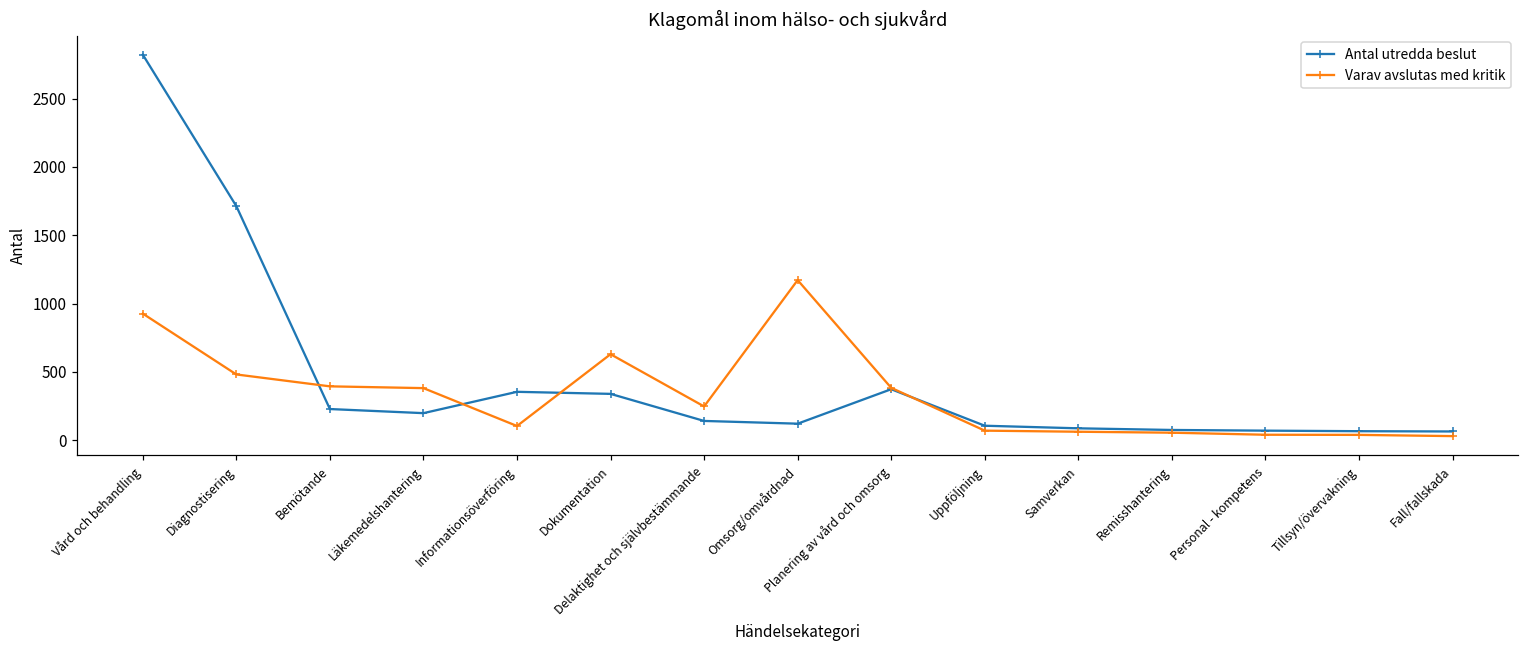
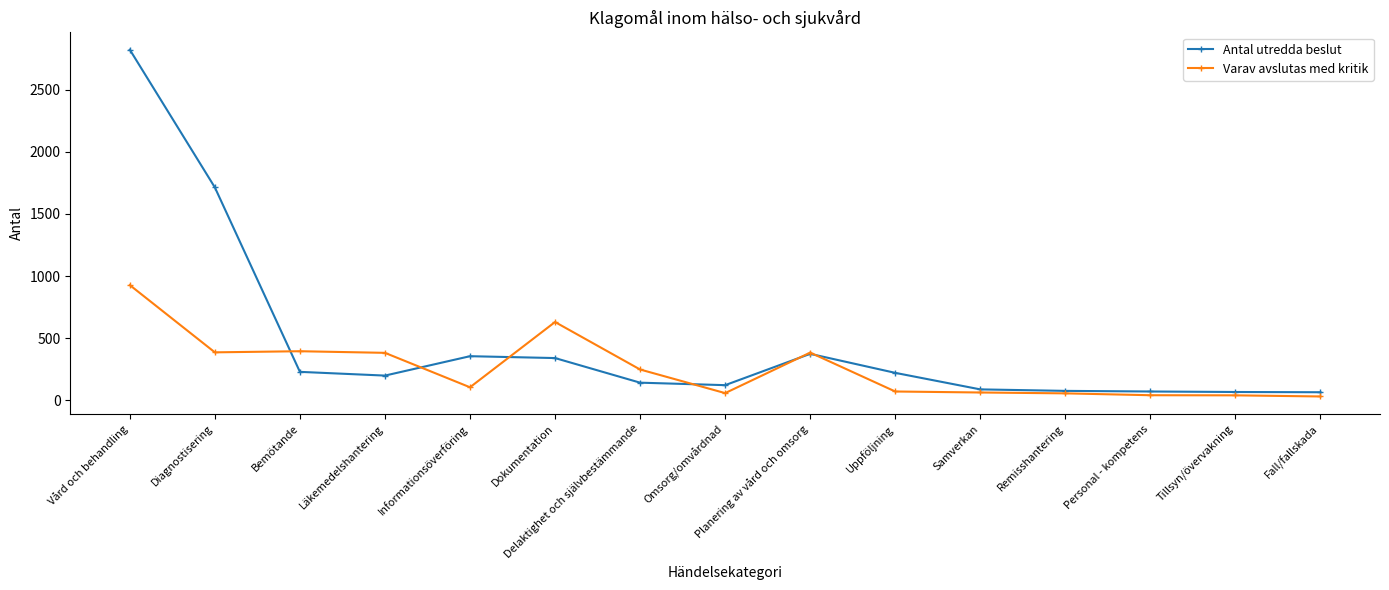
Varav avslutas med kritik, Diagnostisering: 480 -> 390
Varav avslutas med kritik, Omsorg/omvårdnad: 1170 -> 60
Antal utredda beslut, Uppföljning: 110 -> 220
